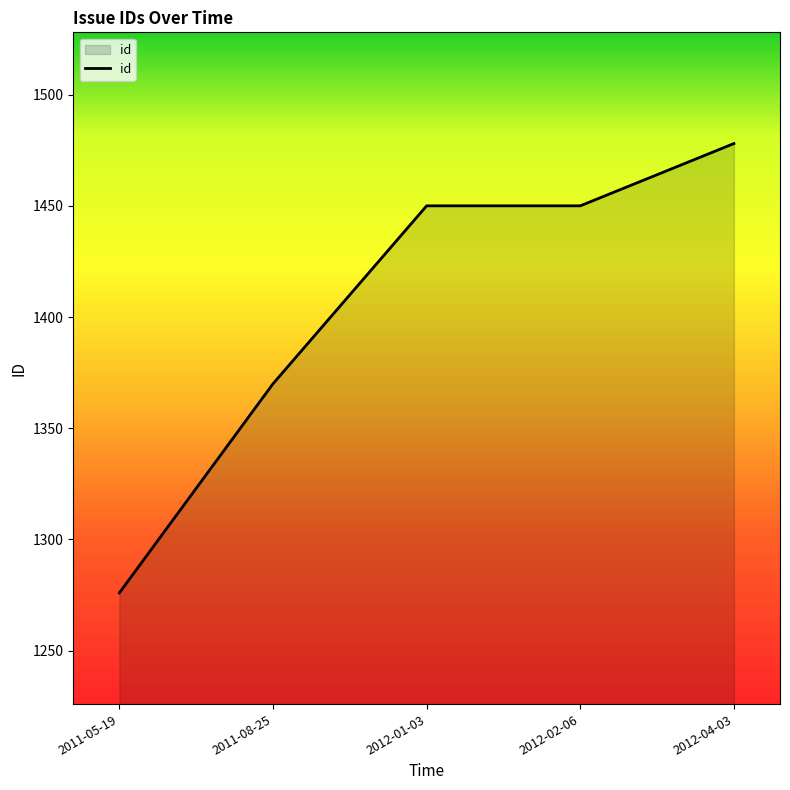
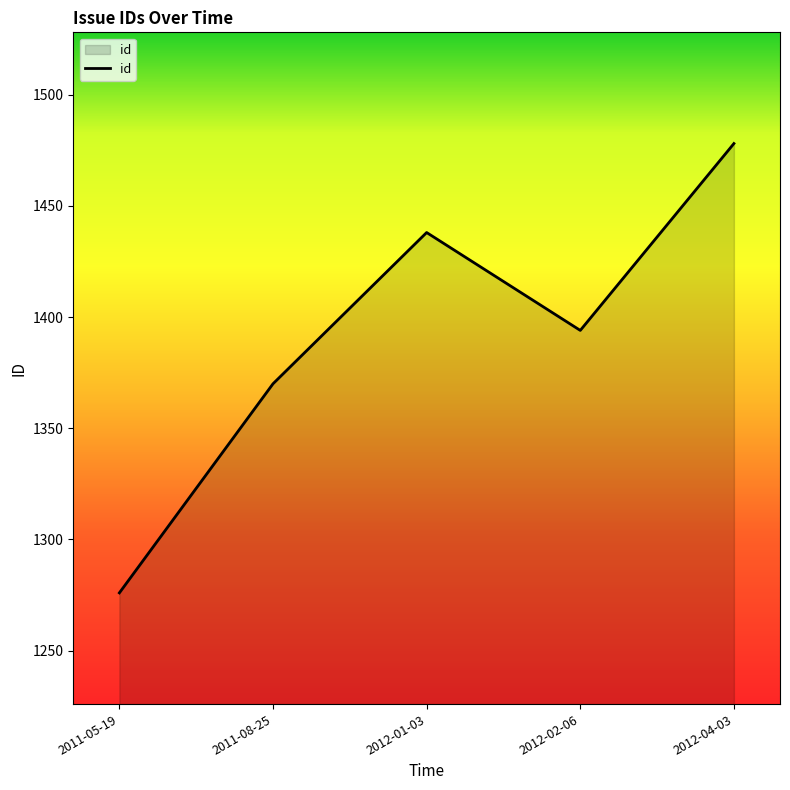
2012-01-03: 1450 -> 1438
2012-02-06: 1450 -> 1394
